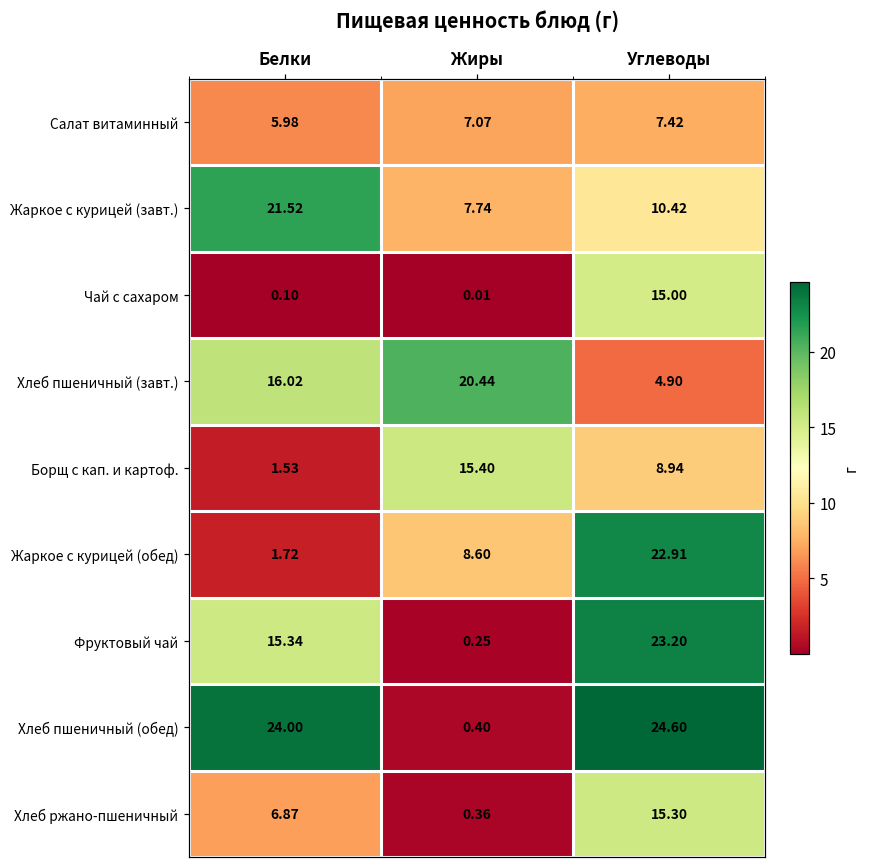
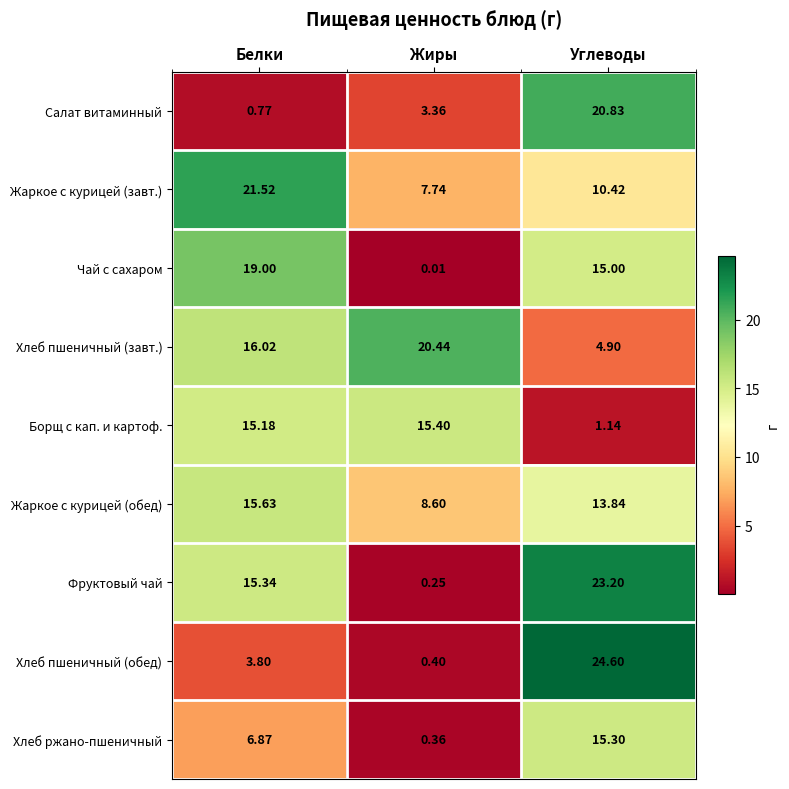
Салат витаминный, Белки: 5.98 -> 0.77
Салат витаминный, Жиры: 7.07 -> 3.36
Салат витаминный, Углеводы: 7.42 -> 20.83
Чай с сахаром, Белки: 0.10 -> 19.00
Борщ с кап. и картоф., Белки: 1.53 -> 15.18
Борщ с кап. и картоф., Углеводы: 8.94 -> 1.14
Жаркое с курицей (обед), Белки: 1.72 -> 15.63
Жаркое с курицей (обед), Углеводы: 22.91 -> 13.84
Хлеб пшеничный (обед), Белки: 24.00 -> 3.80
